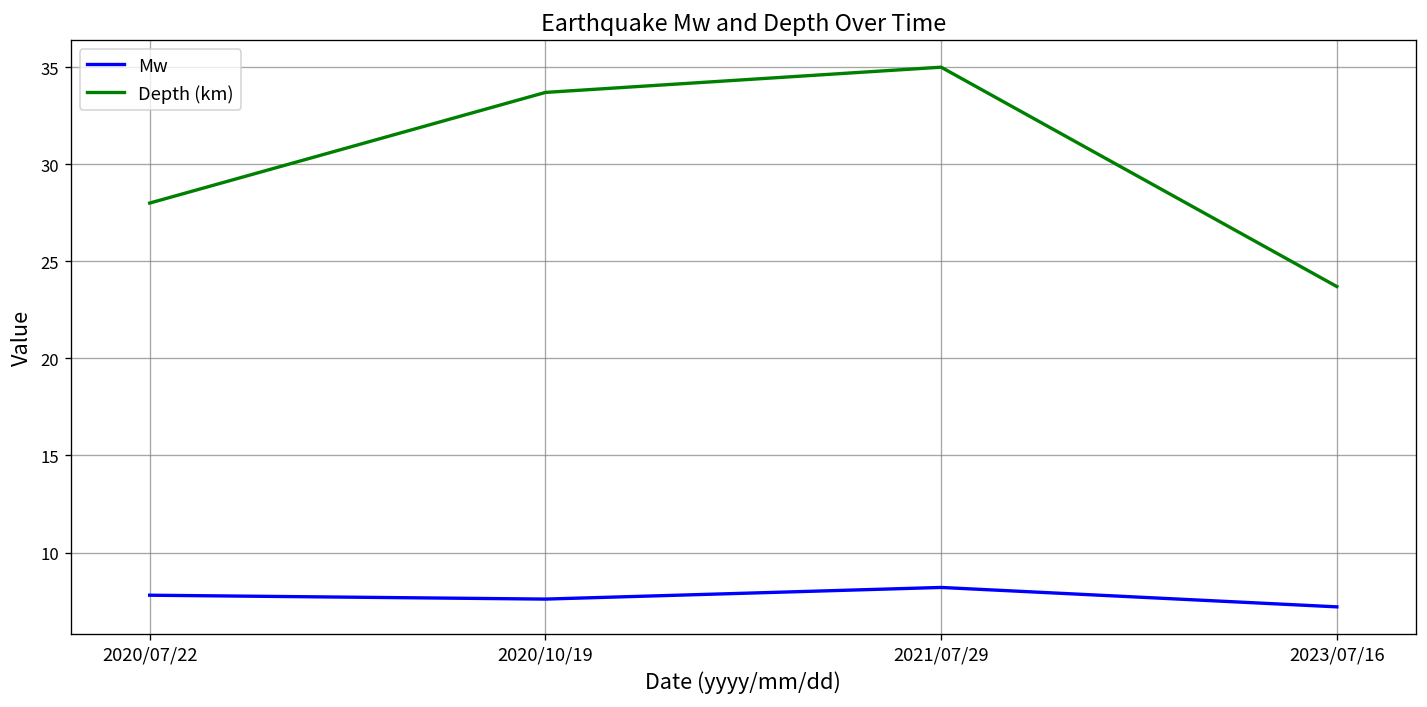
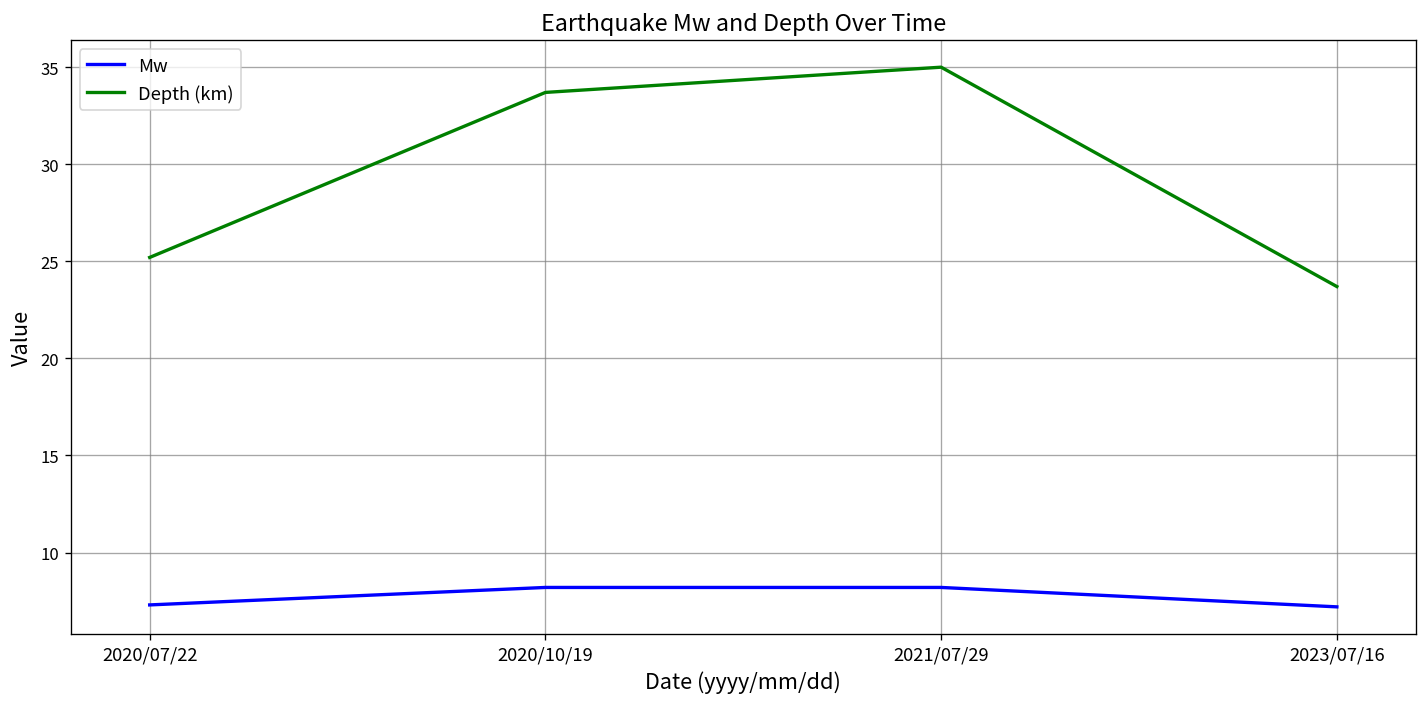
Mw, 2020/07/22: 7.8 -> 7.3
Depth (km), 2020/07/22: 28.0 -> 25.2
Mw, 2020/10/19: 7.6 -> 8.2
